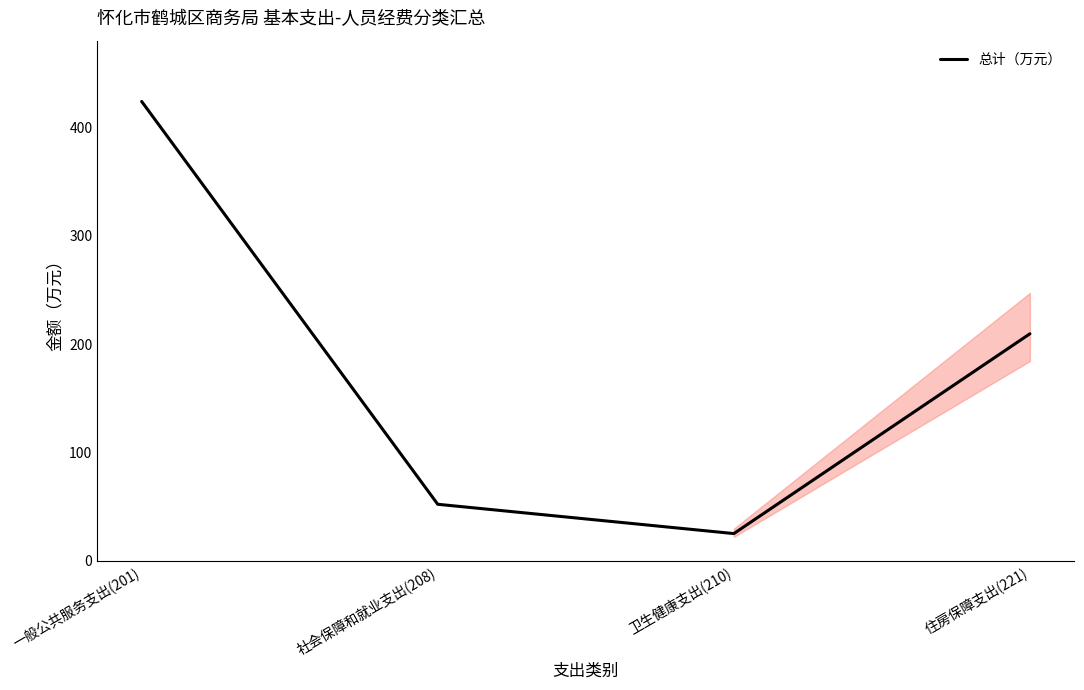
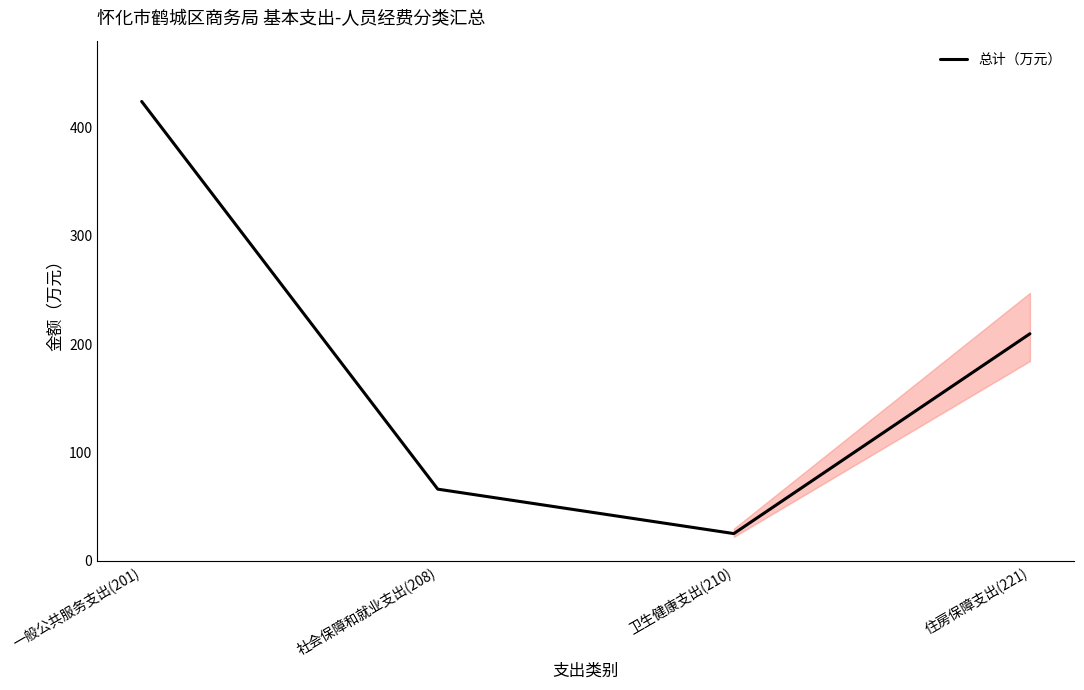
总计（万元）, 社会保障和就业支出(208): 52 -> 66
